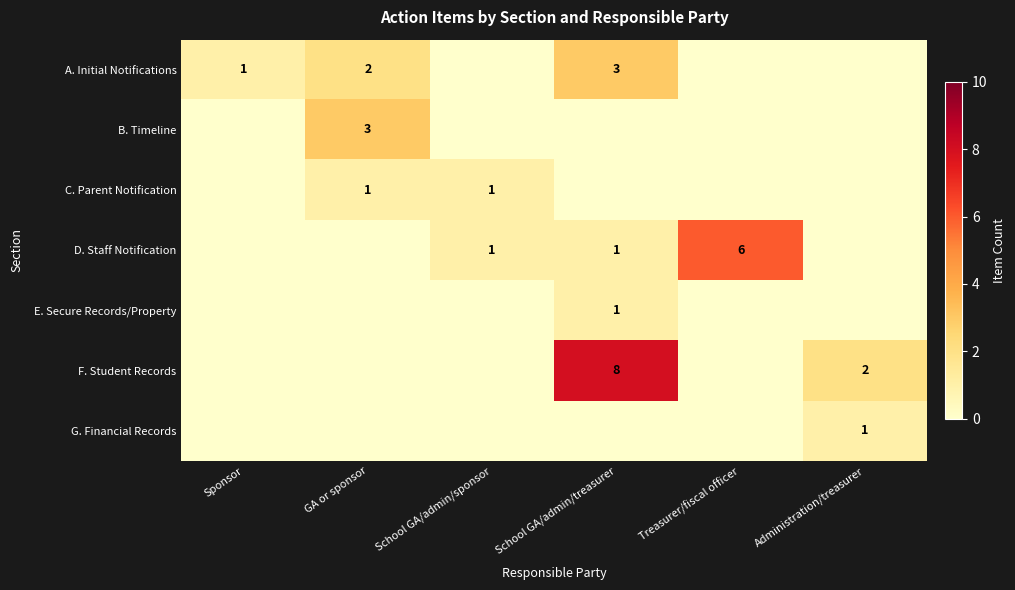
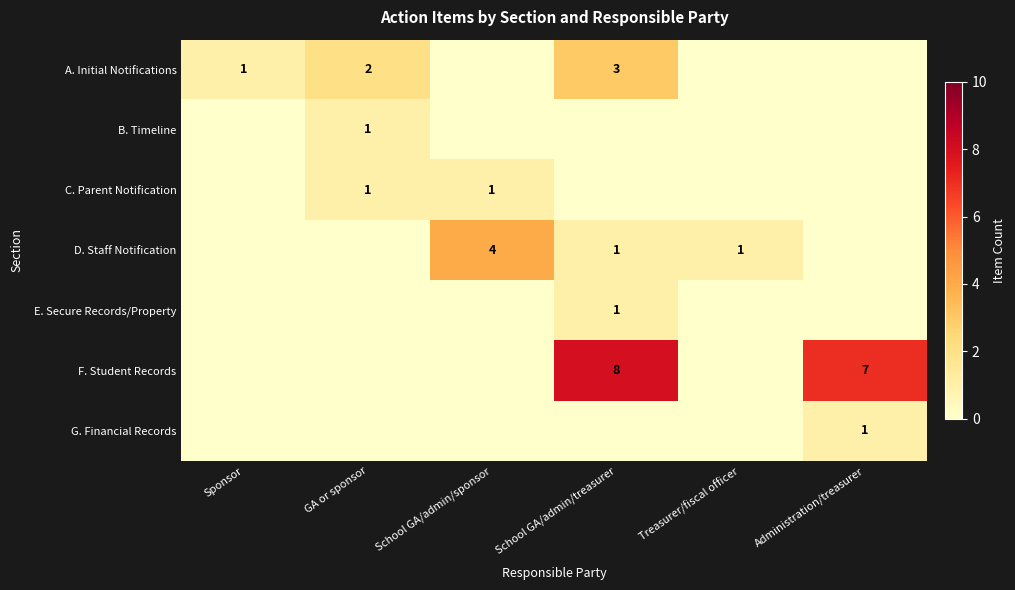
B. Timeline, GA or sponsor: 3 -> 1
D. Staff Notification, School GA/admin/sponsor: 1 -> 4
D. Staff Notification, Treasurer/fiscal officer: 6 -> 1
F. Student Records, Administration/treasurer: 2 -> 7
